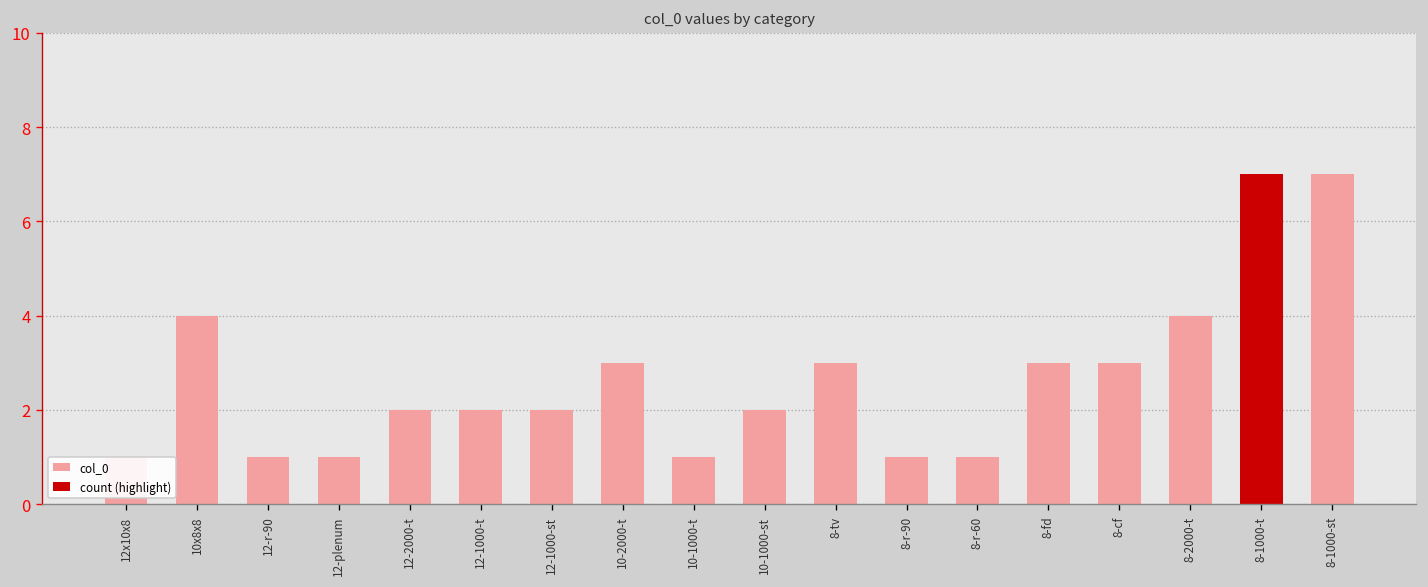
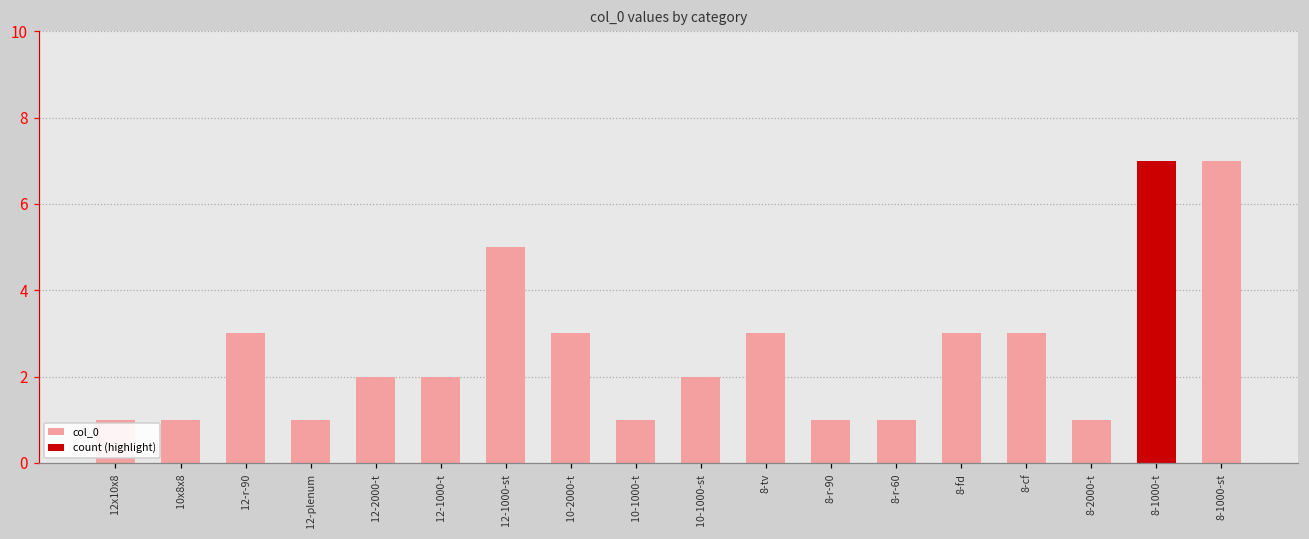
col_0, 10x8x8: 4 -> 1
col_0, 12-r-90: 1 -> 3
col_0, 12-1000-st: 2 -> 5
col_0, 8-2000-t: 4 -> 1
